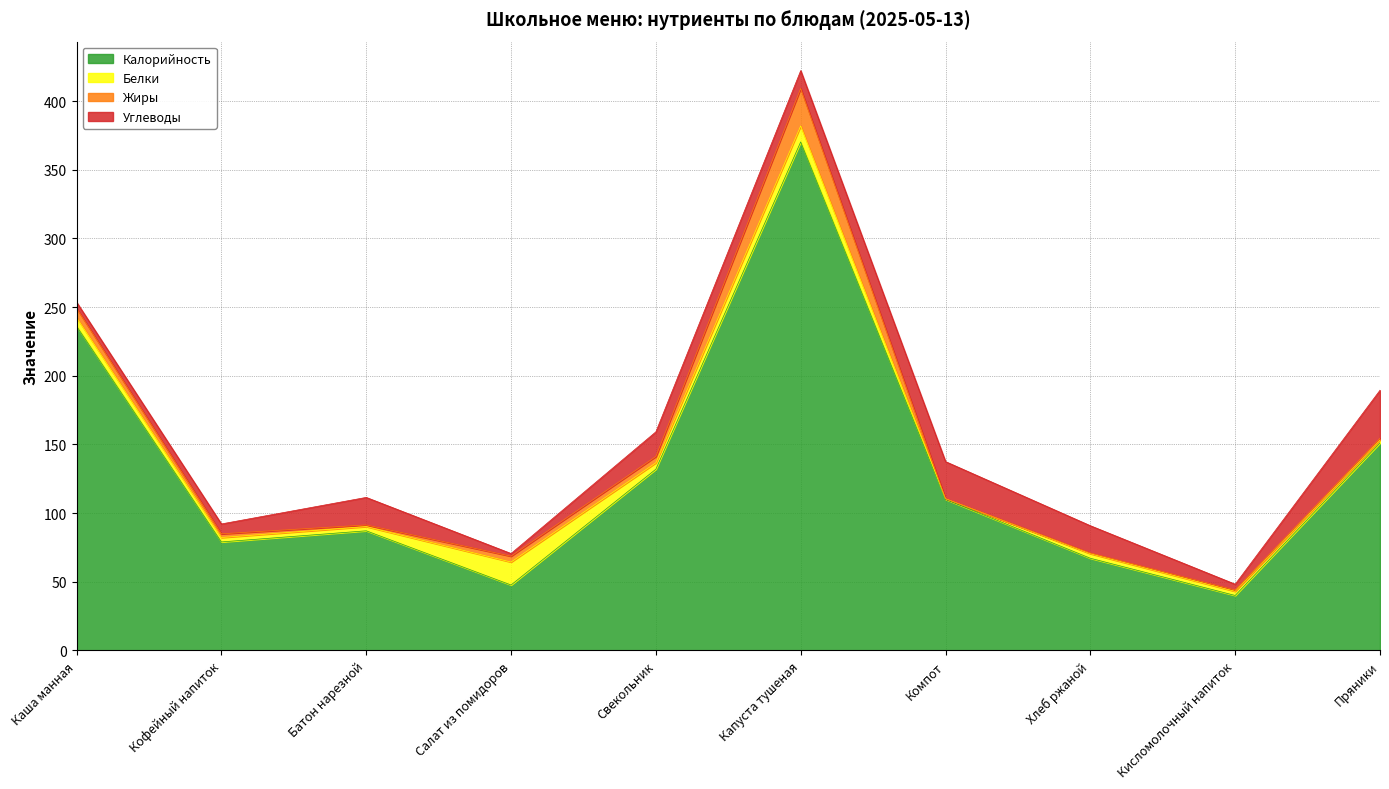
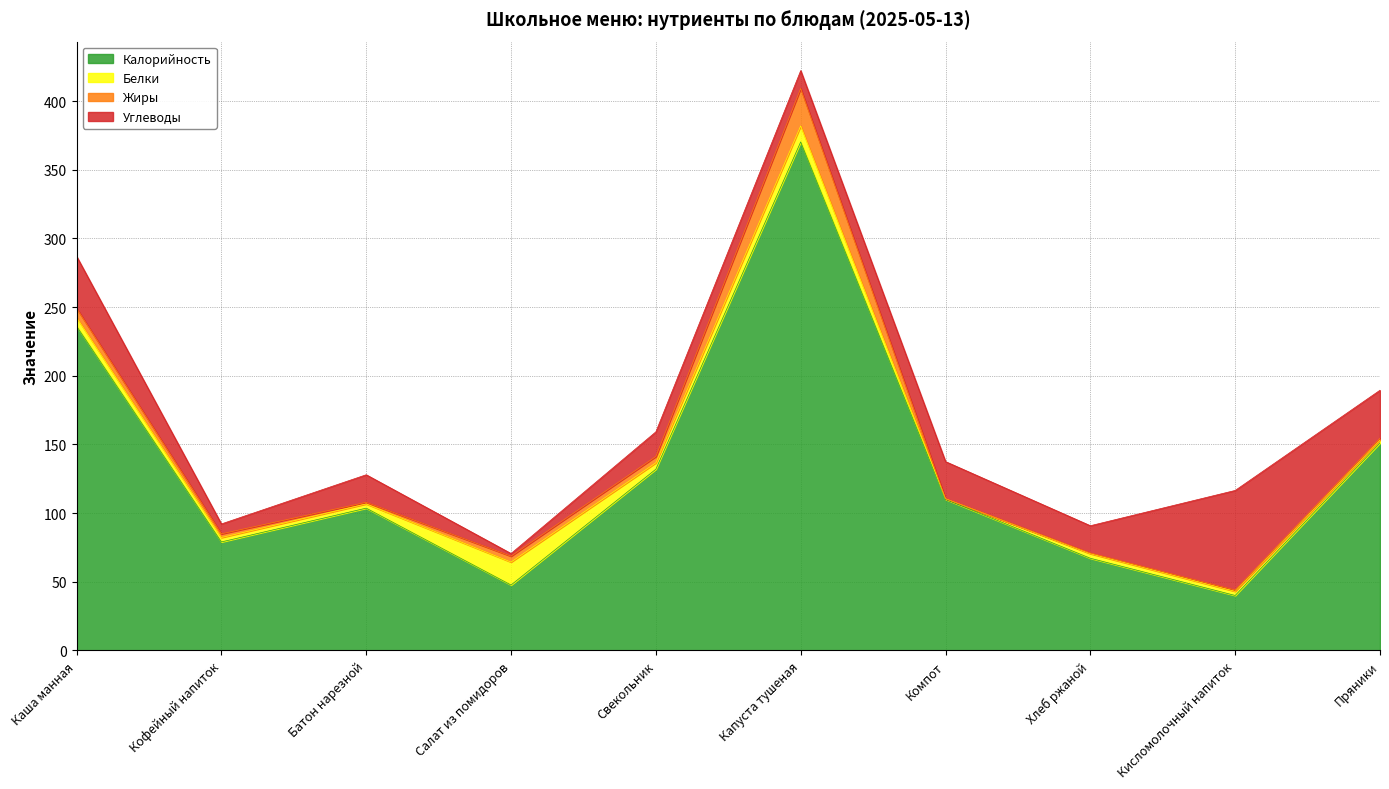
Углеводы, Каша манная: 4 -> 38
Калорийность, Батон нарезной: 87 -> 104
Углеводы, Кисломолочный напиток: 4 -> 73
